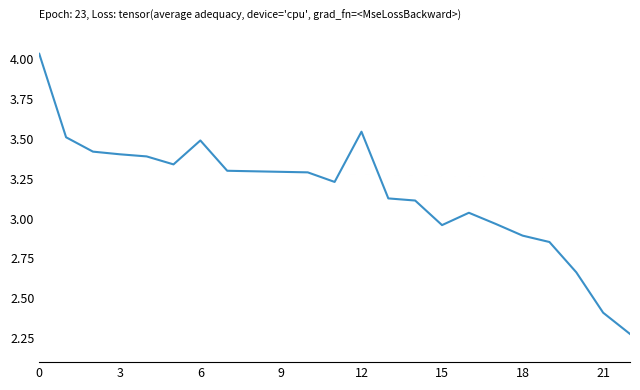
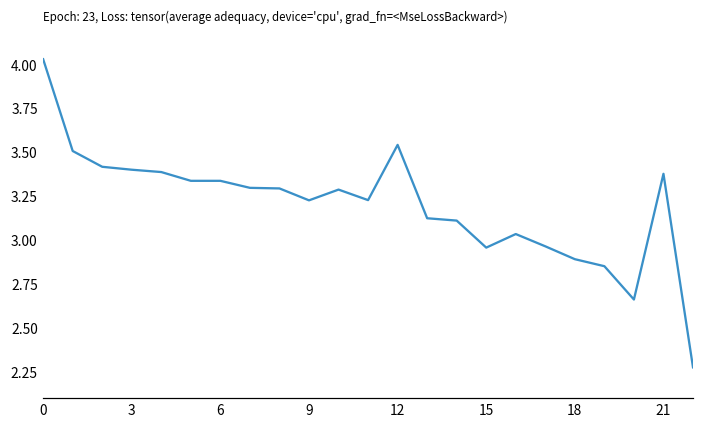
6: 3.49 -> 3.34
9: 3.29 -> 3.23
21: 2.41 -> 3.38
